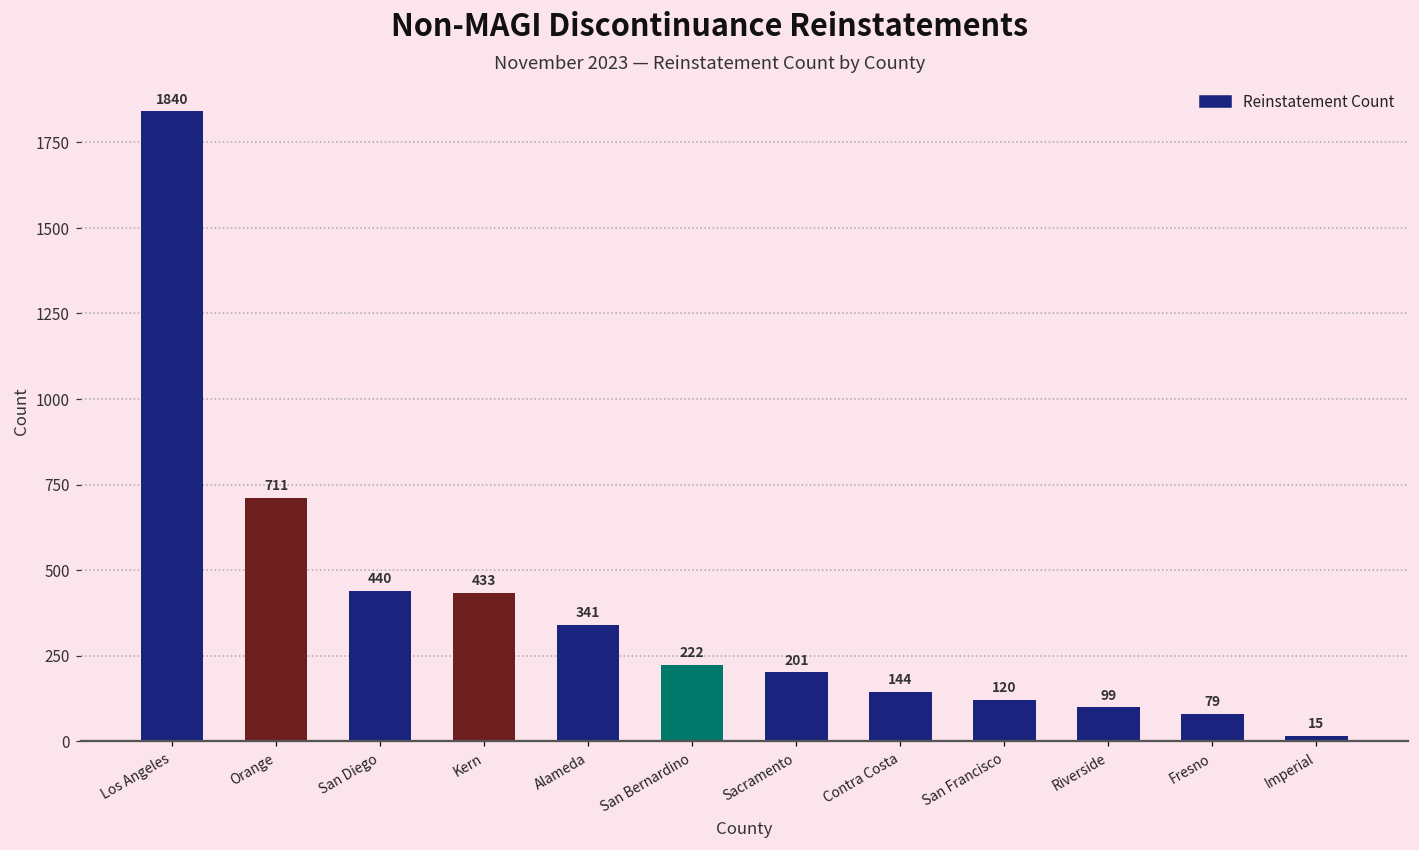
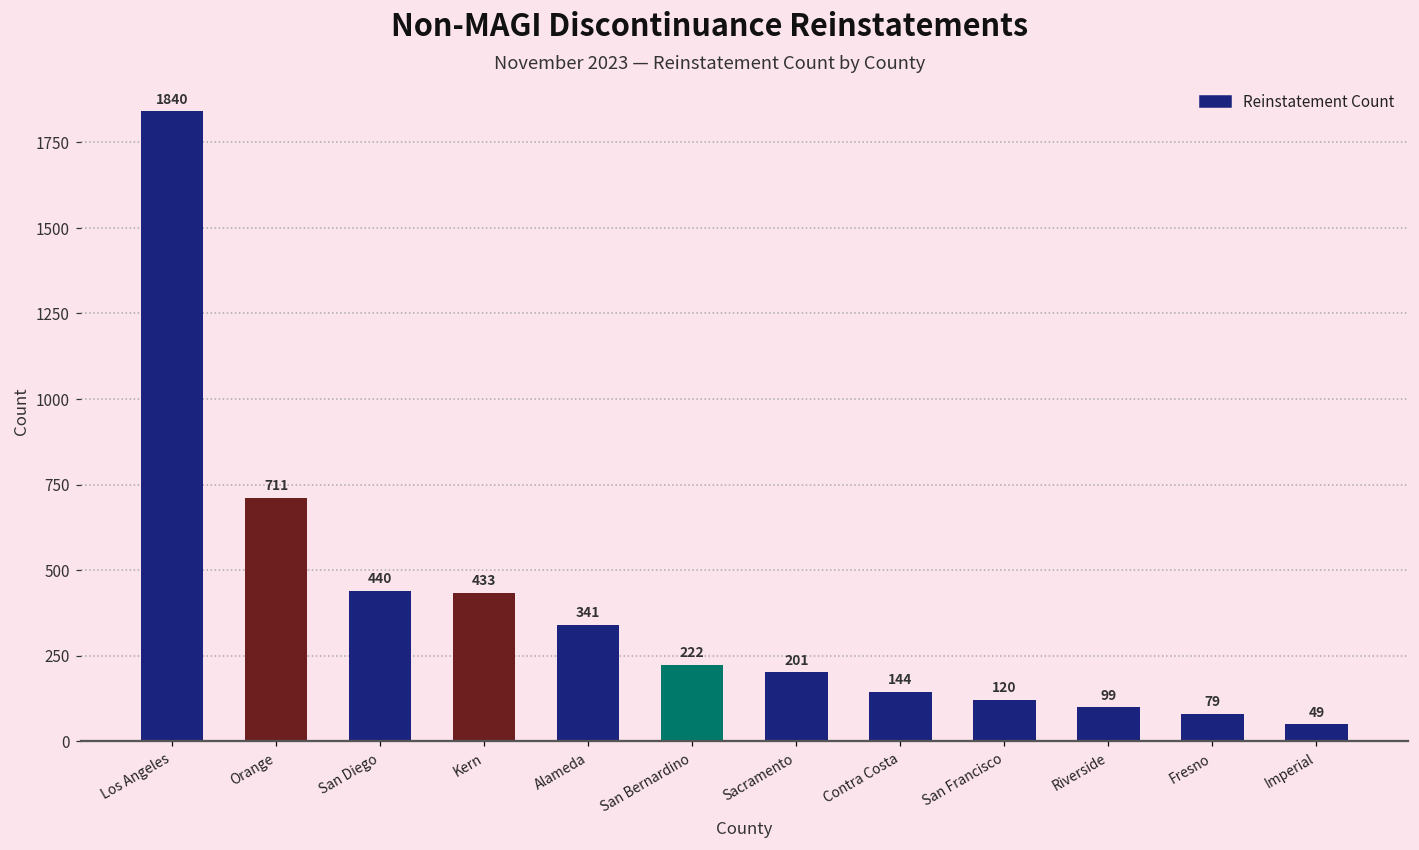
Imperial: 15 -> 49
